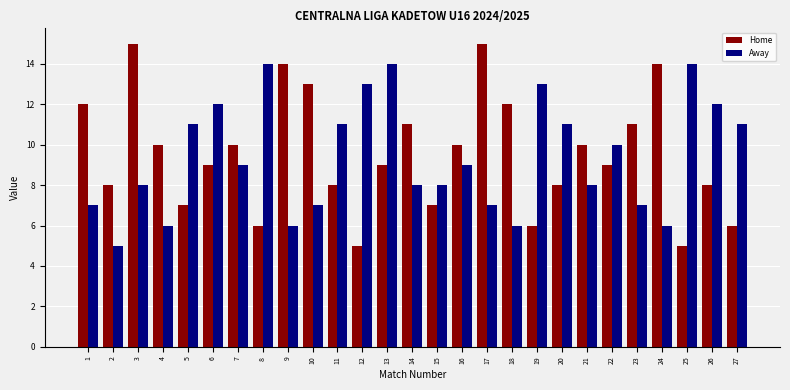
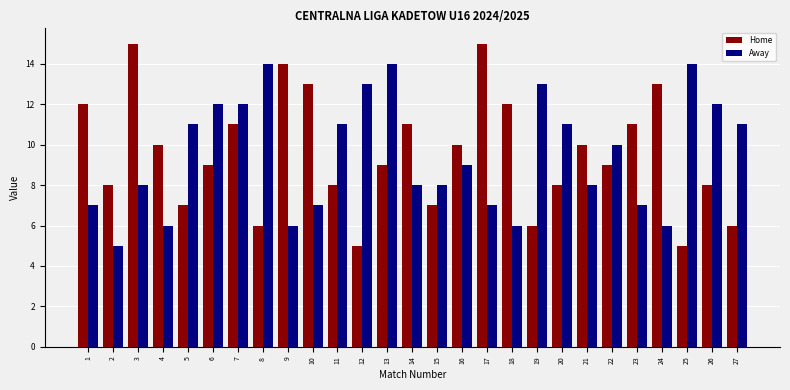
Home, 7: 10 -> 11
Away, 7: 9 -> 12
Home, 24: 14 -> 13
